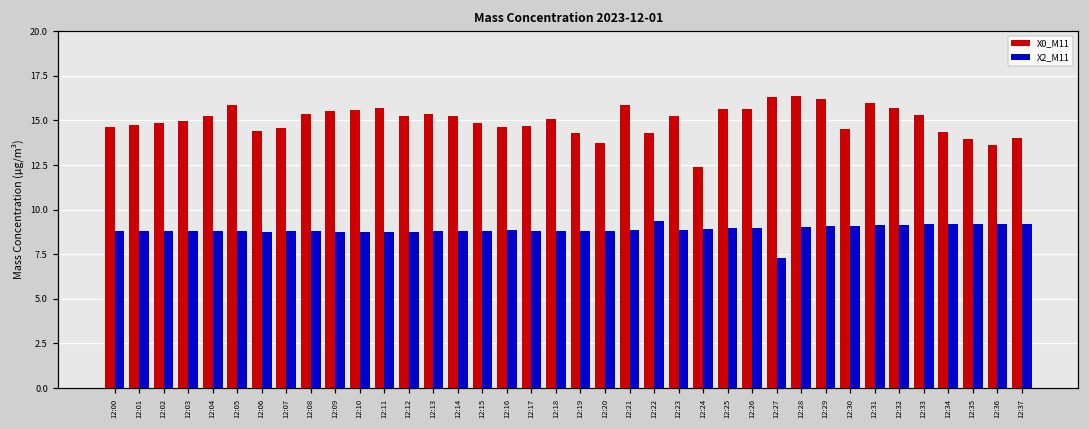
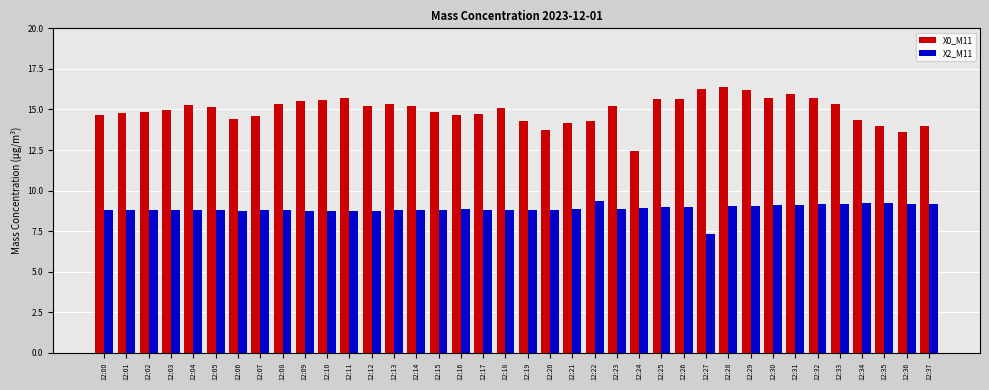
X0_M11, 12:05: 15.9 -> 15.2
X0_M11, 12:21: 15.9 -> 14.2
X0_M11, 12:30: 14.5 -> 15.7
